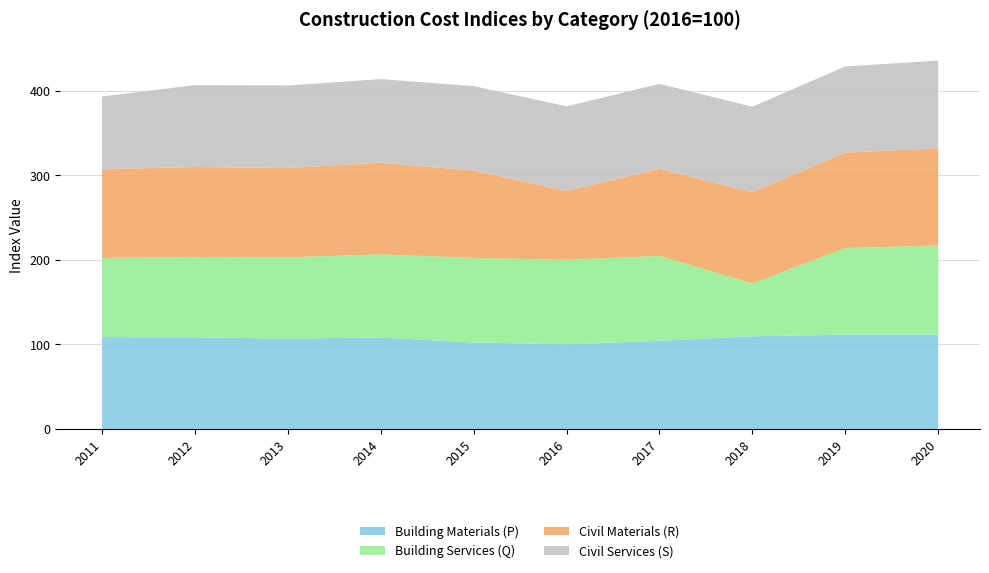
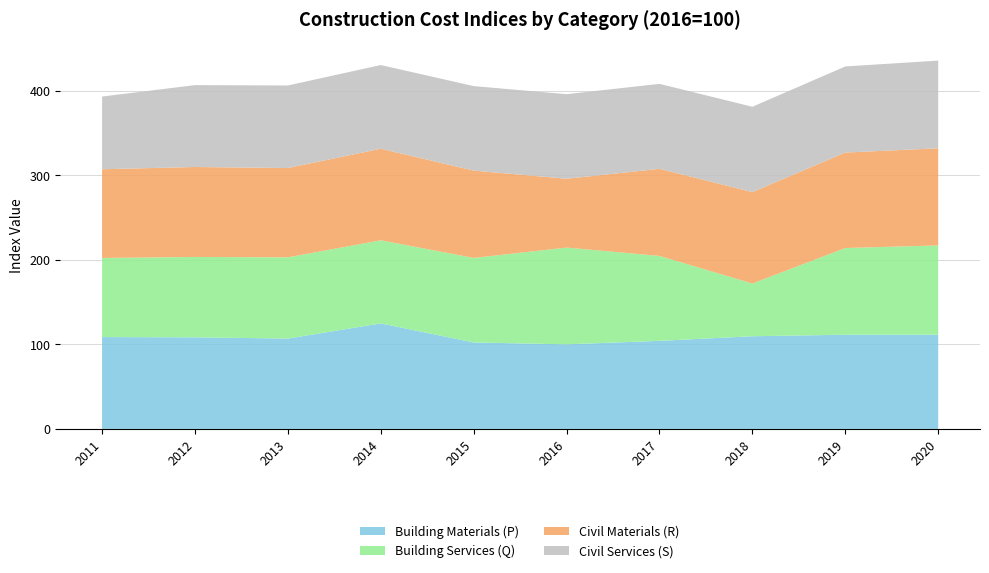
Building Materials (P), 2014: 110 -> 120
Building Services (Q), 2016: 100 -> 110
